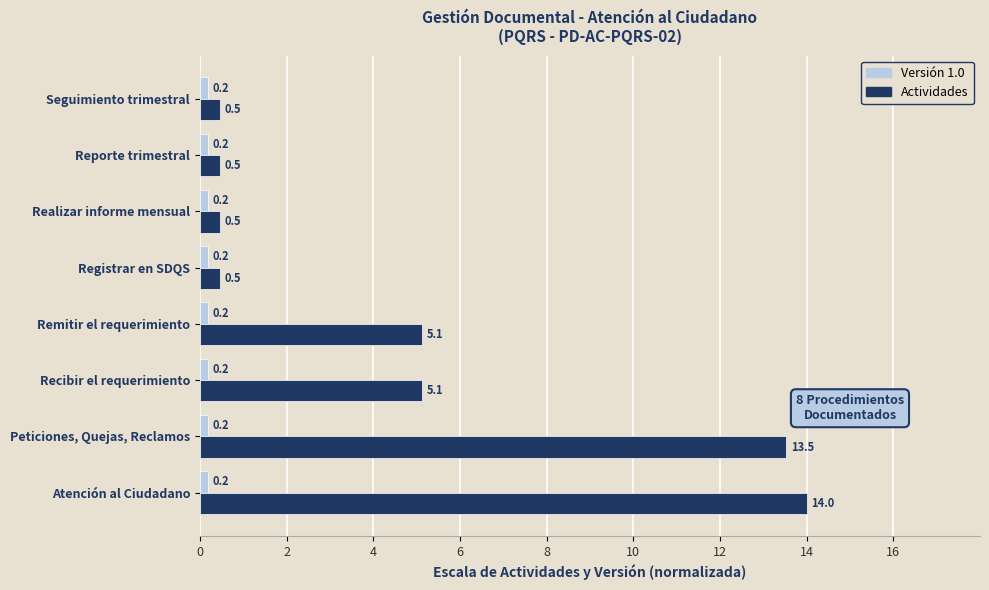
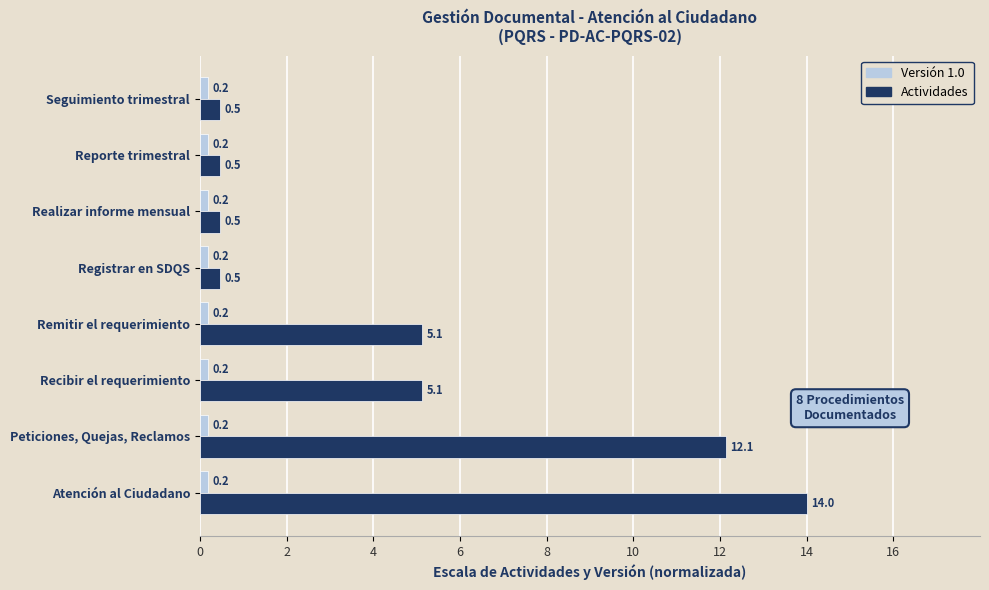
Actividades, Peticiones, Quejas, Reclamos: 13.5 -> 12.1
